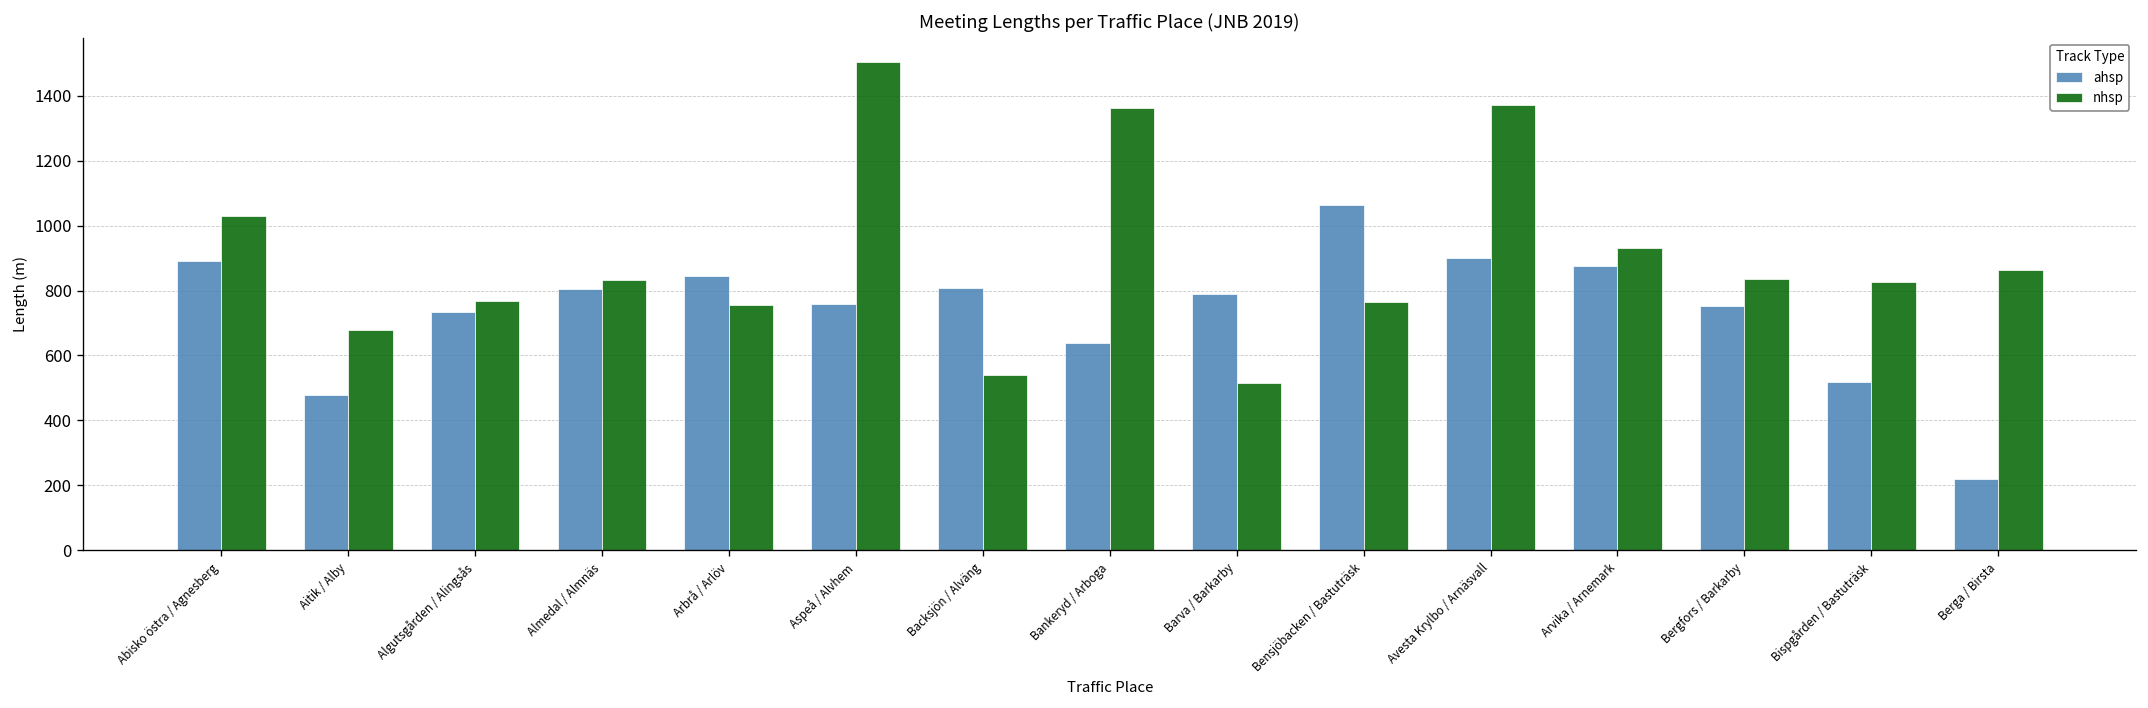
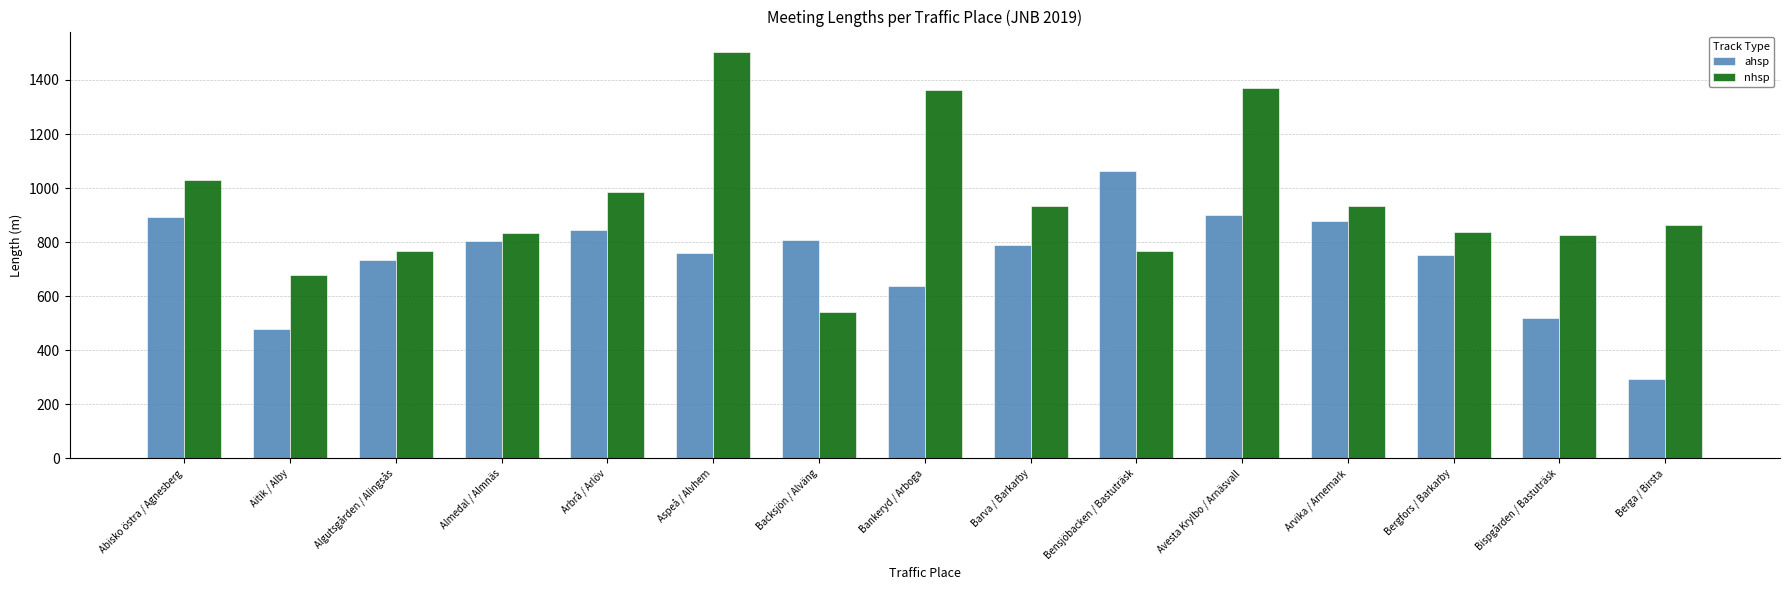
nhsp, Arbrå / Arlöv: 760 -> 990
nhsp, Barva / Barkarby: 510 -> 940
ahsp, Berga / Birsta: 220 -> 300
